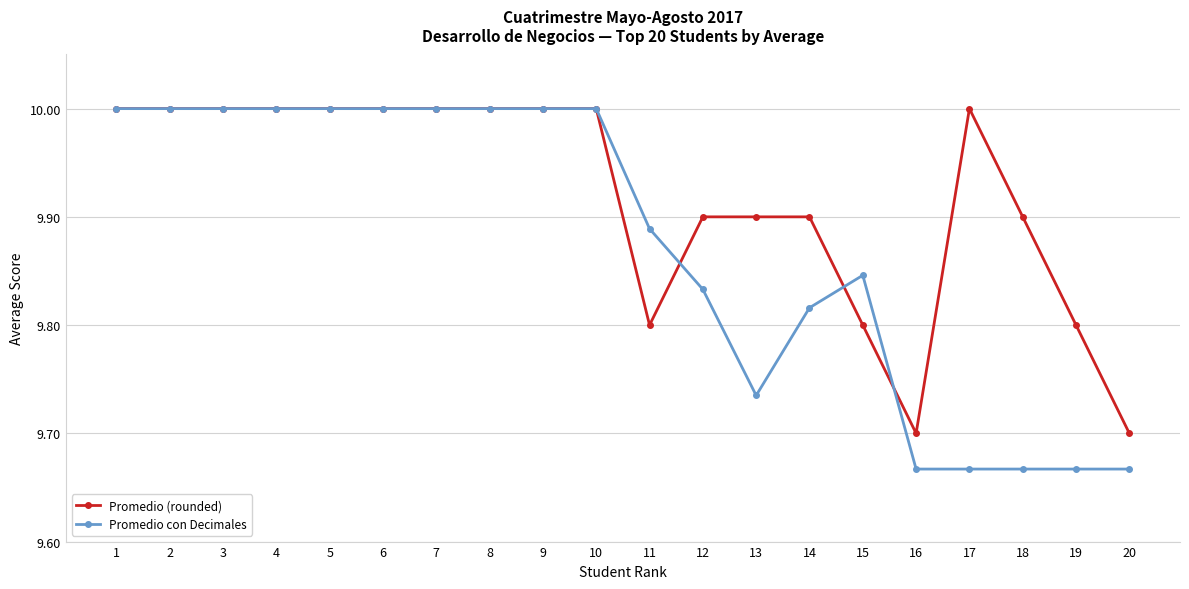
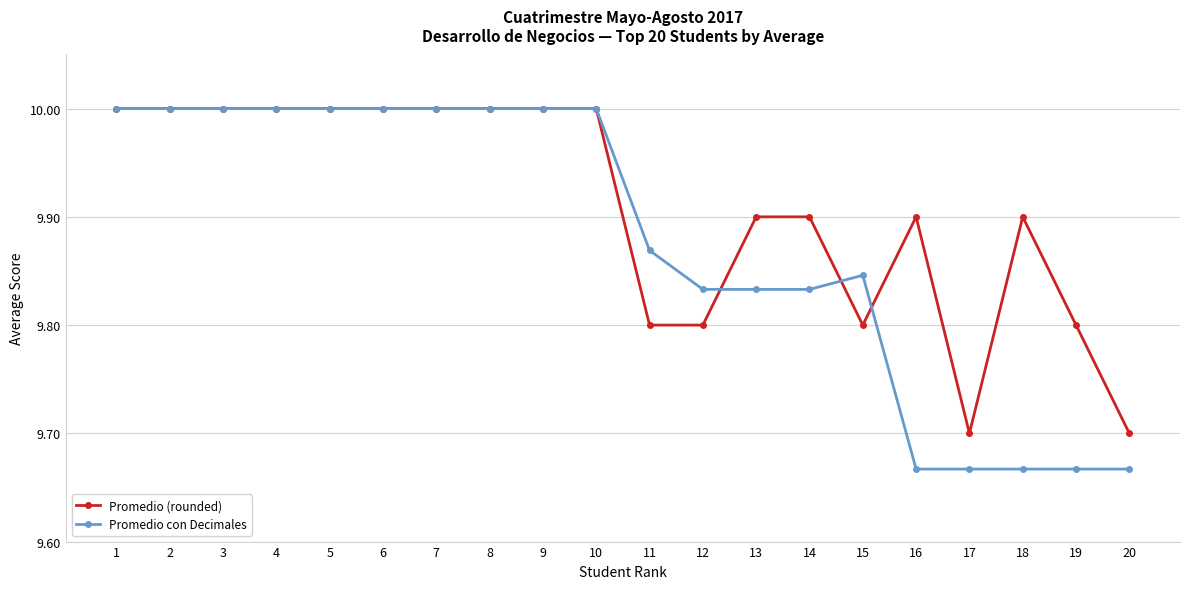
Promedio con Decimales, 11: 9.889 -> 9.869
Promedio (rounded), 12: 9.9 -> 9.8
Promedio con Decimales, 13: 9.735 -> 9.833
Promedio con Decimales, 14: 9.816 -> 9.833
Promedio (rounded), 16: 9.7 -> 9.9
Promedio (rounded), 17: 10.0 -> 9.7
